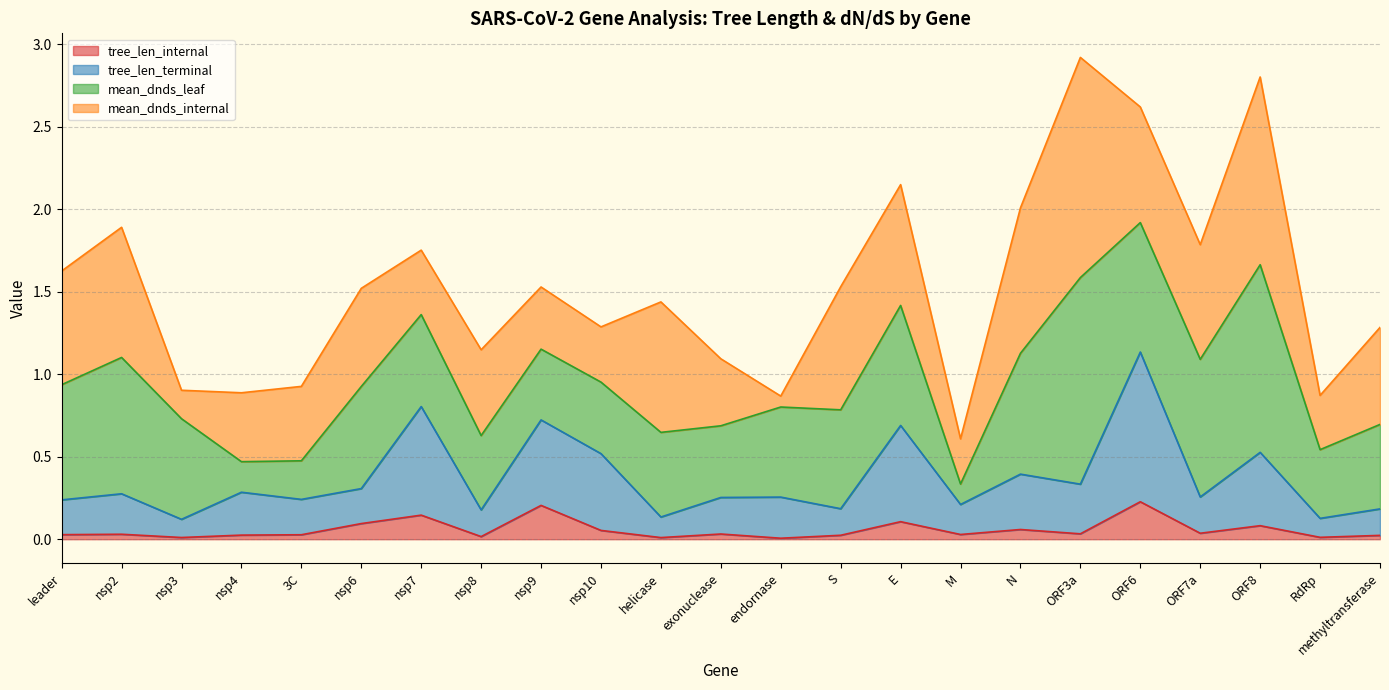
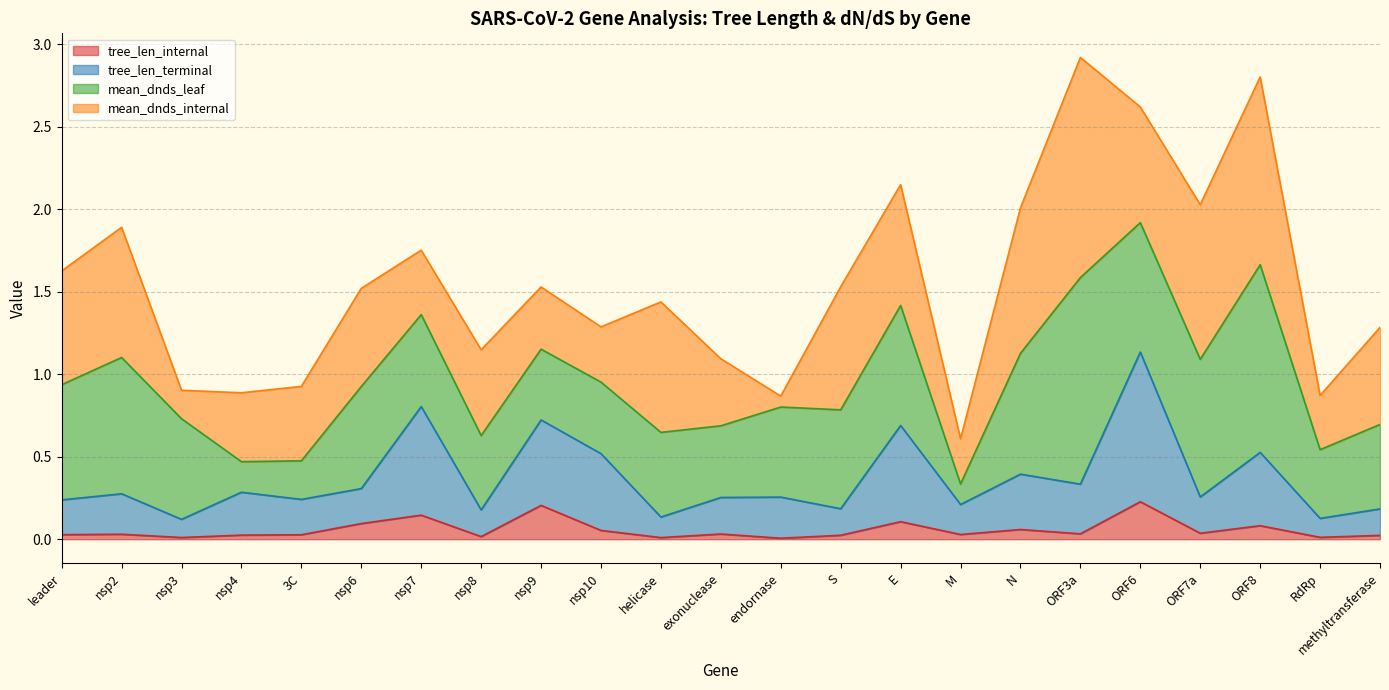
mean_dnds_internal, ORF7a: 0.70 -> 0.94
